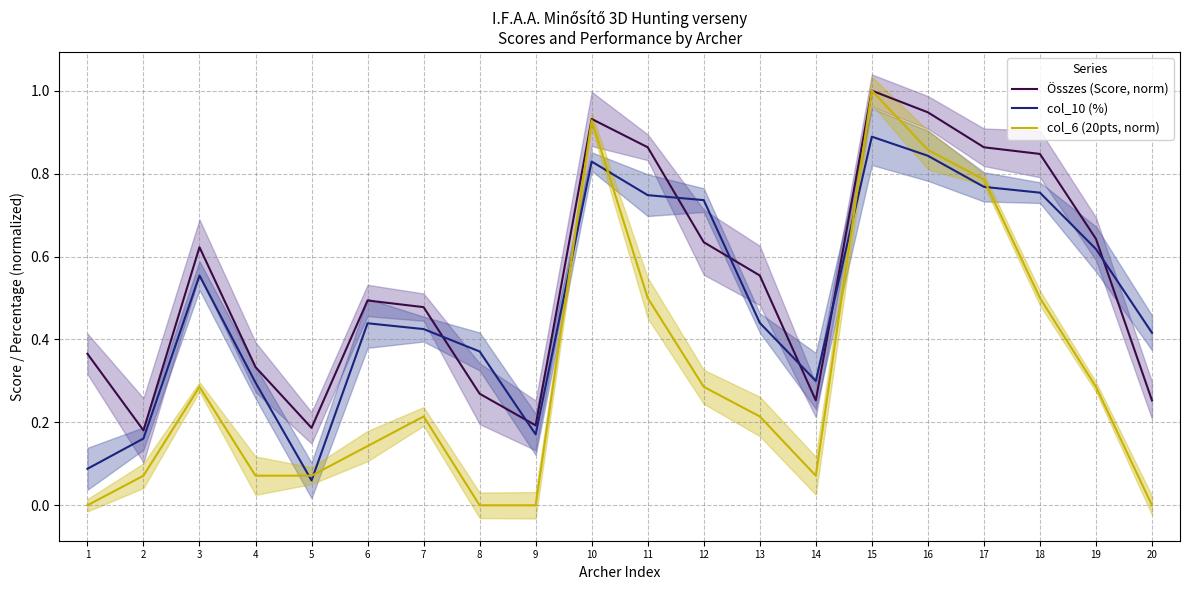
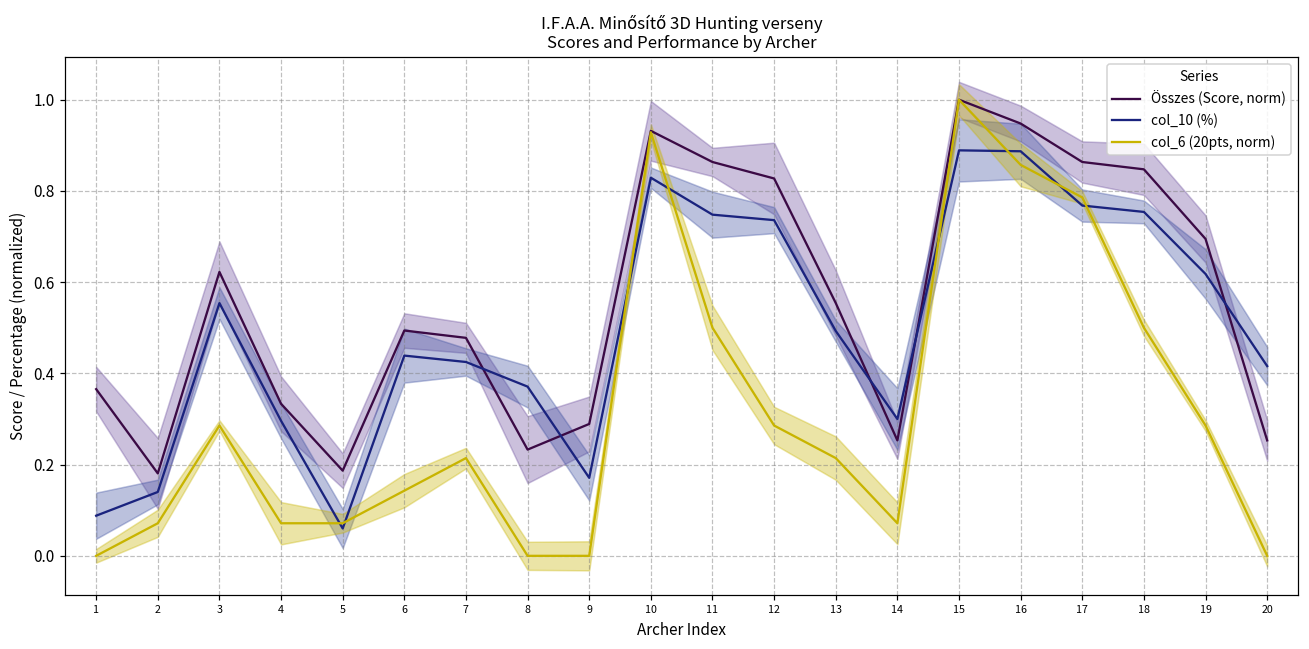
col_10 (%), 2: 0.16 -> 0.14
Összes (Score, norm), 8: 0.27 -> 0.23
Összes (Score, norm), 9: 0.19 -> 0.29
Összes (Score, norm), 12: 0.63 -> 0.83
col_10 (%), 13: 0.44 -> 0.49
col_10 (%), 16: 0.84 -> 0.89
Összes (Score, norm), 19: 0.64 -> 0.69
